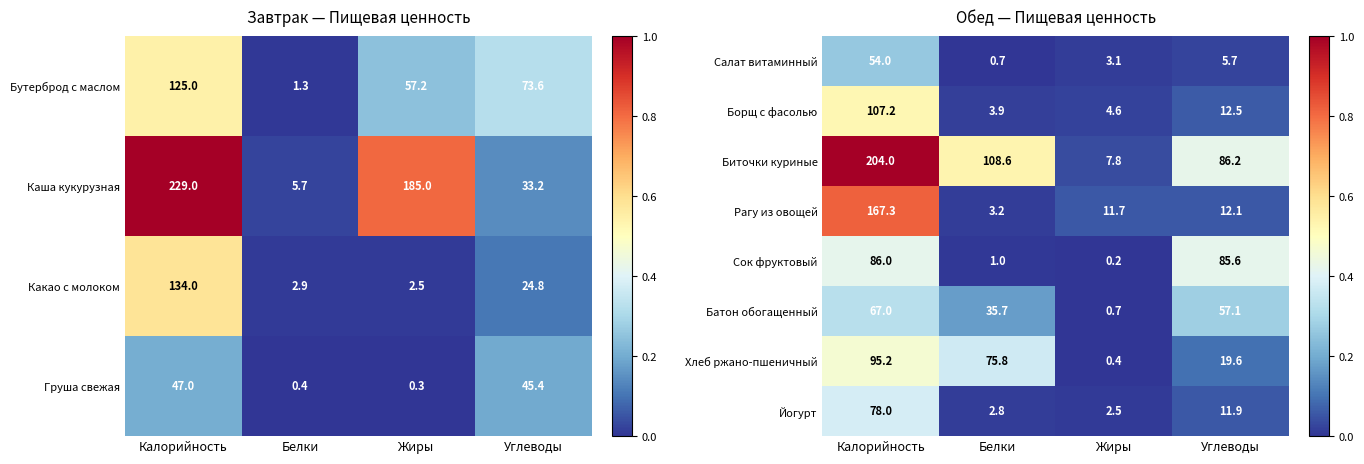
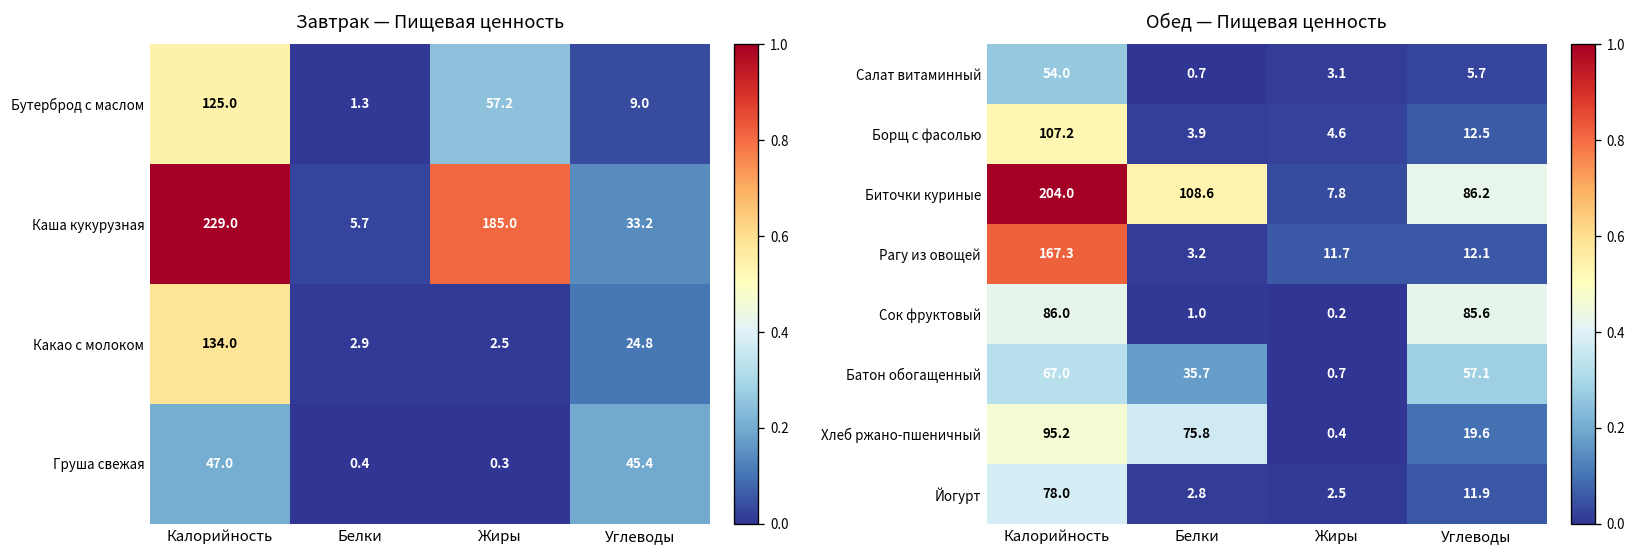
Завтрак — Пищевая ценность, Бутерброд с маслом, Углеводы: 73.6 -> 9.0
